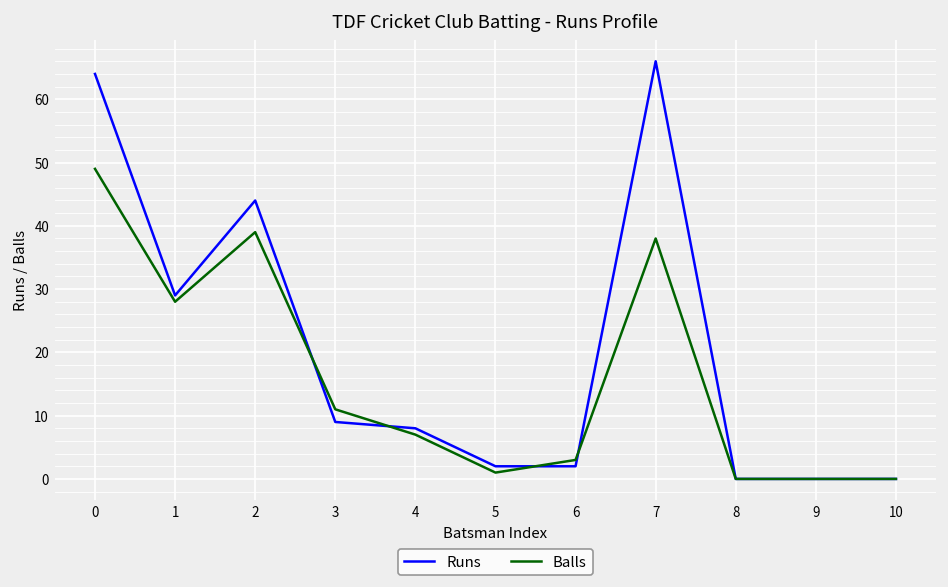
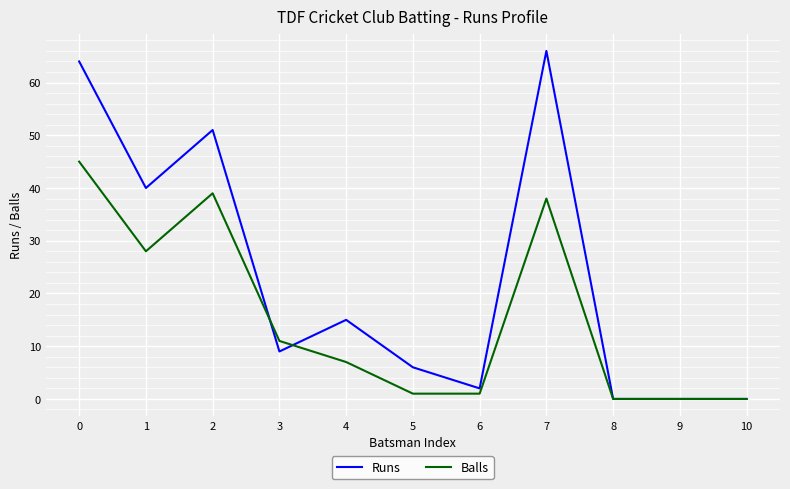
Balls, 0: 49 -> 45
Runs, 1: 29 -> 40
Runs, 2: 44 -> 51
Runs, 4: 8 -> 15
Runs, 5: 2 -> 6
Balls, 6: 3 -> 1
